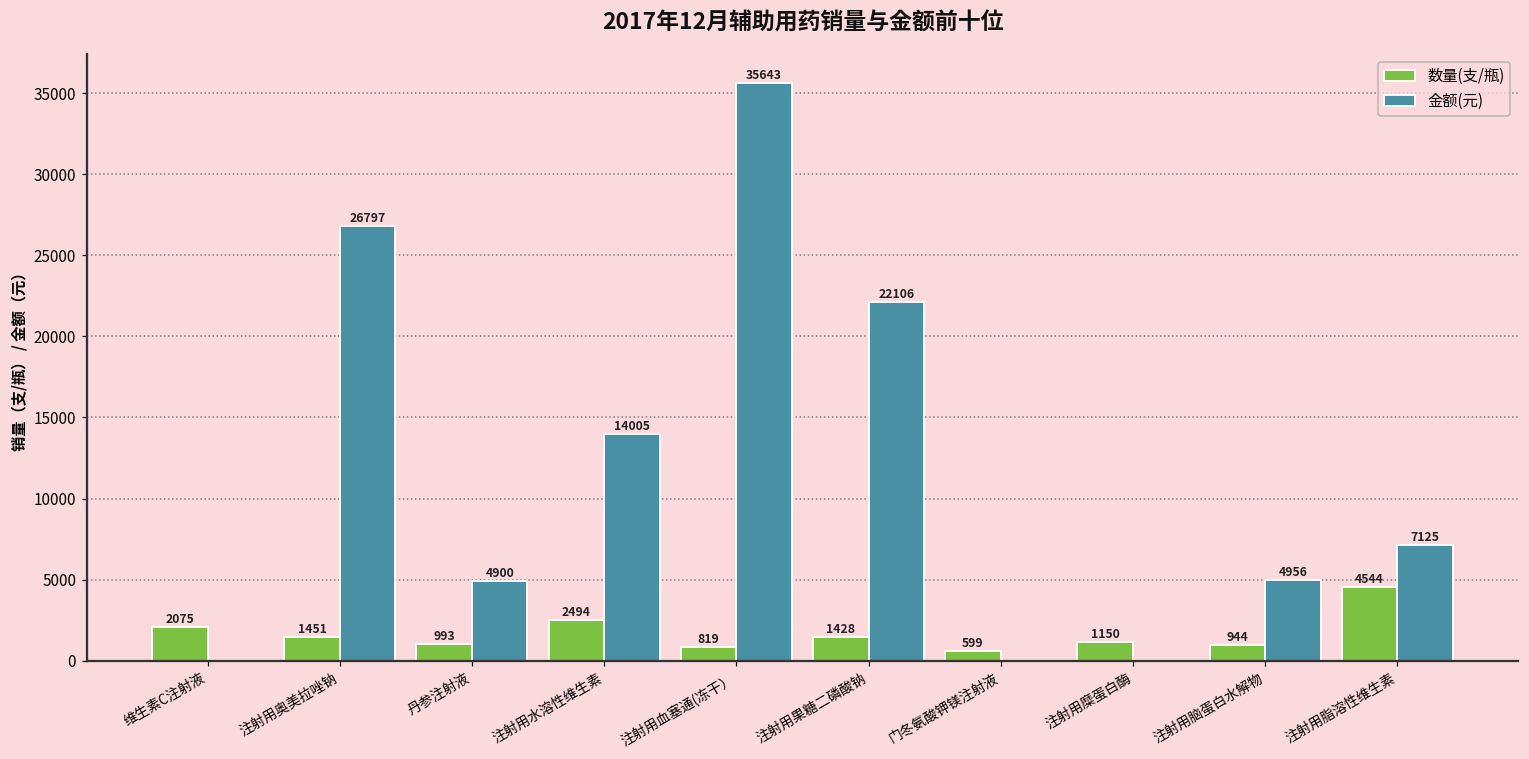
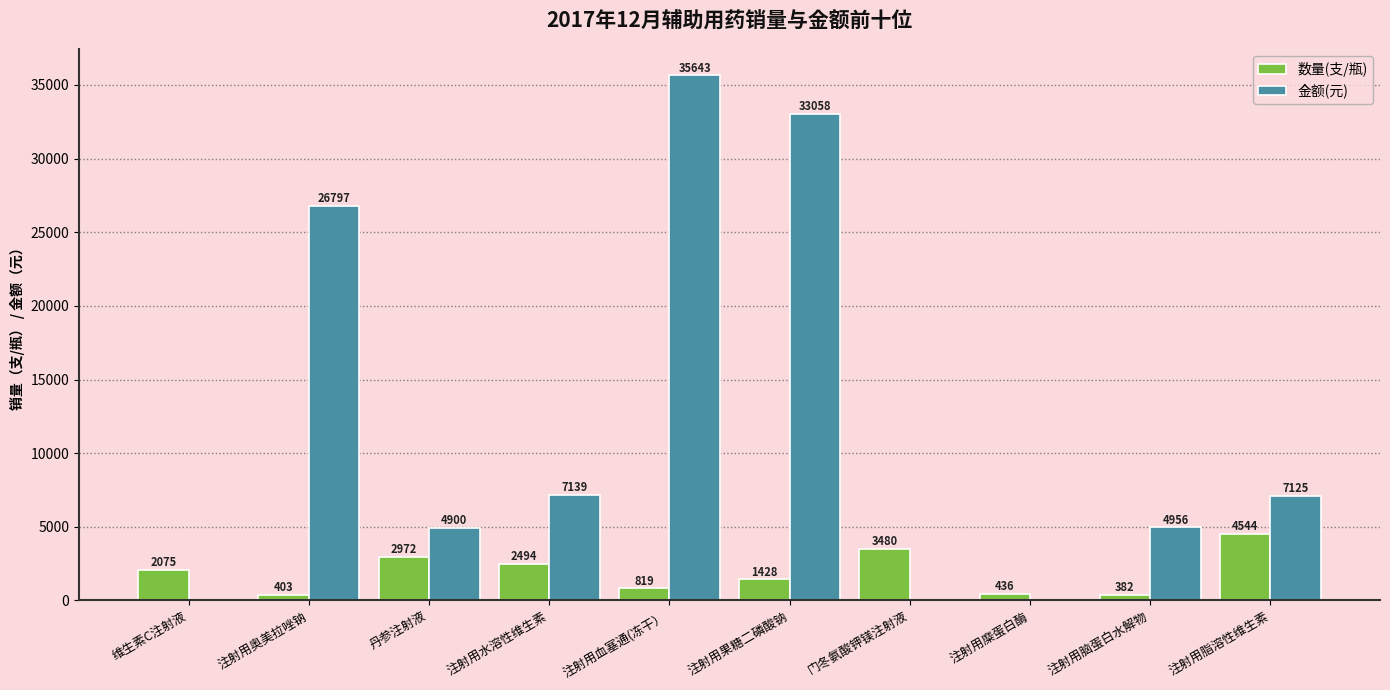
数量(支/瓶), 注射用奥美拉唑钠: 1451 -> 403
数量(支/瓶), 丹参注射液: 993 -> 2972
金额(元), 注射用水溶性维生素: 14005 -> 7139
金额(元), 注射用果糖二磷酸钠: 22106 -> 33058
数量(支/瓶), 门冬氨酸钾镁注射液: 599 -> 3480
数量(支/瓶), 注射用糜蛋白酶: 1150 -> 436
数量(支/瓶), 注射用脑蛋白水解物: 944 -> 382
